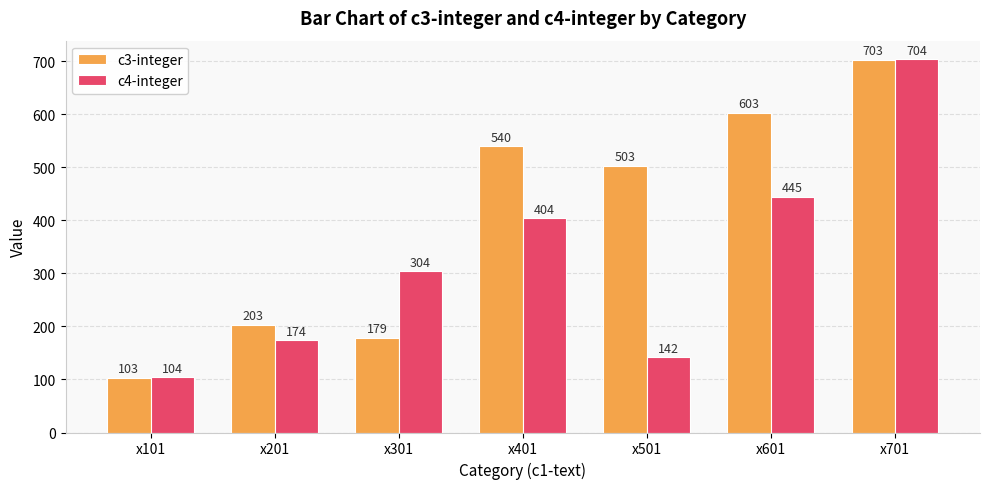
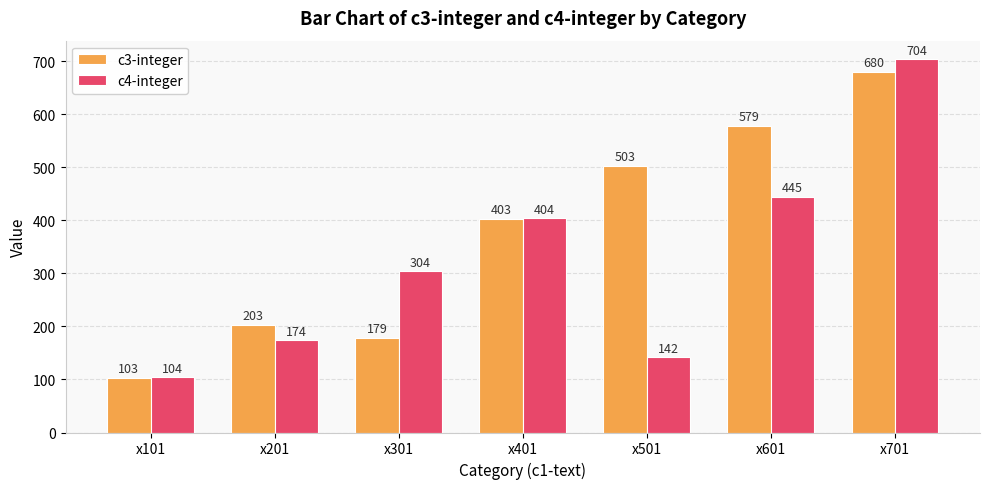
c3-integer, x401: 540 -> 403
c3-integer, x601: 603 -> 579
c3-integer, x701: 703 -> 680
